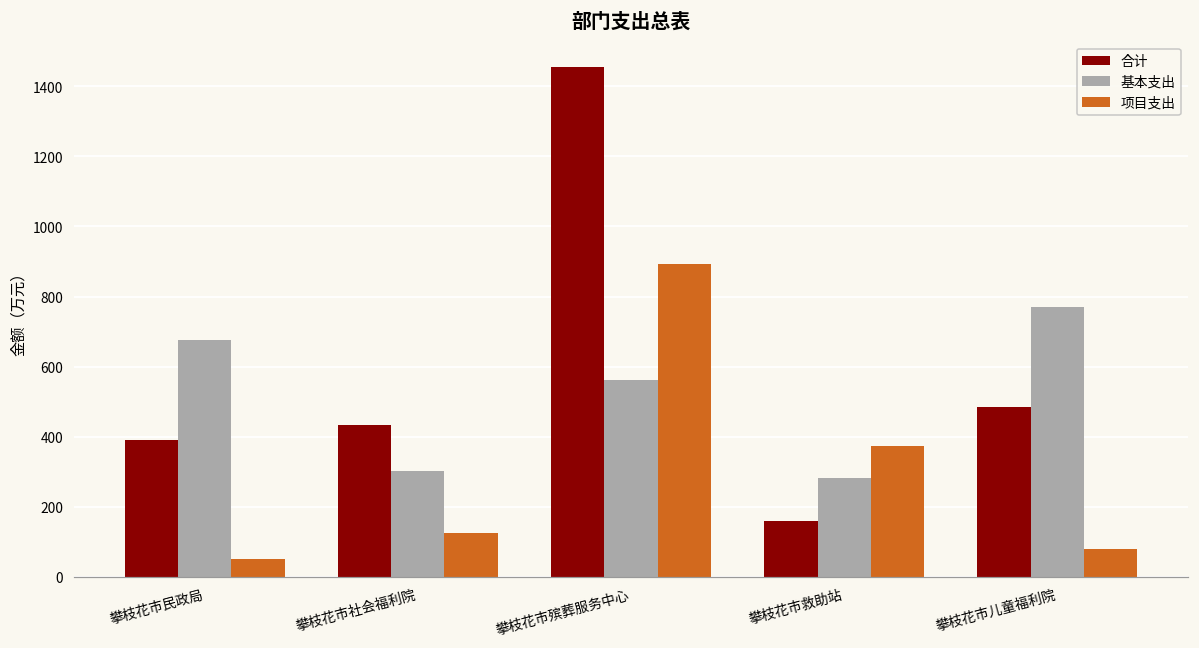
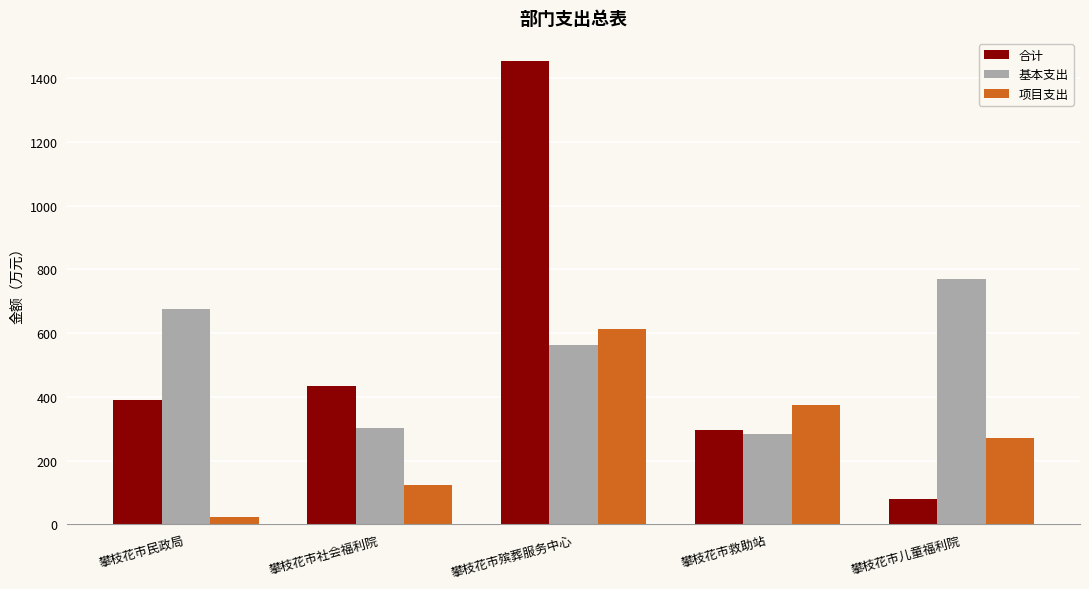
项目支出, 攀枝花市民政局: 50 -> 20
项目支出, 攀枝花市殡葬服务中心: 890 -> 610
合计, 攀枝花市救助站: 160 -> 300
合计, 攀枝花市儿童福利院: 480 -> 80
项目支出, 攀枝花市儿童福利院: 80 -> 270
